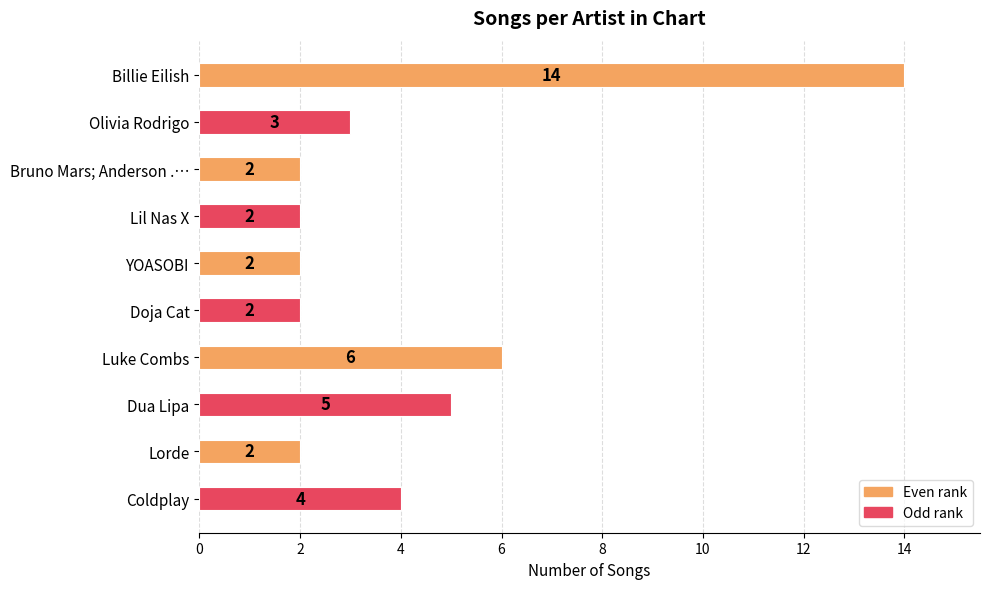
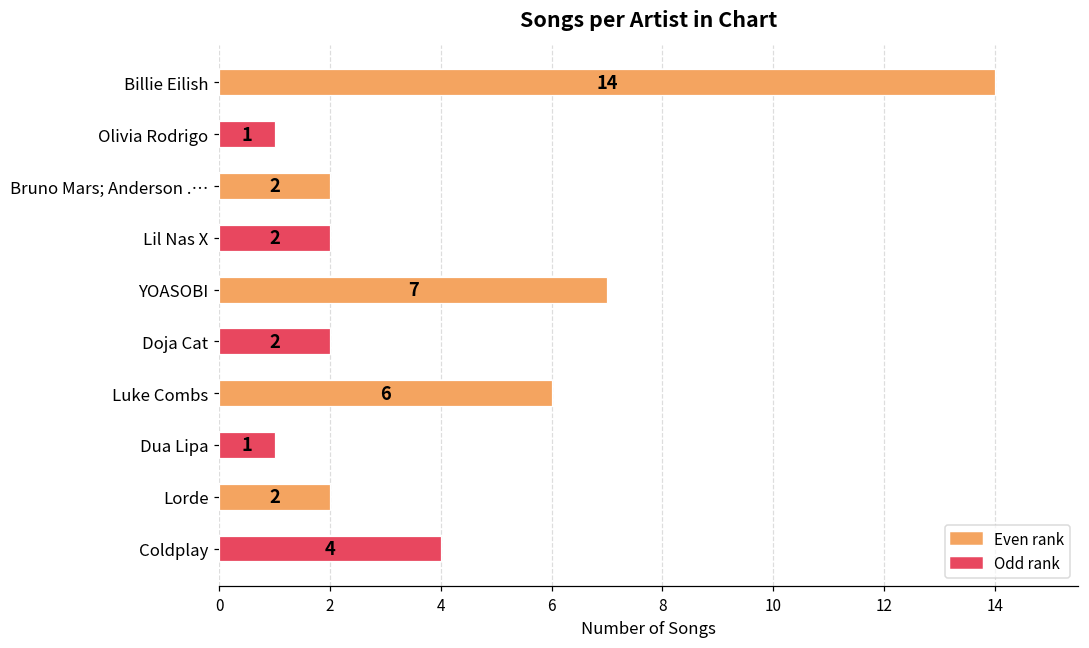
Olivia Rodrigo: 3 -> 1
YOASOBI: 2 -> 7
Dua Lipa: 5 -> 1
